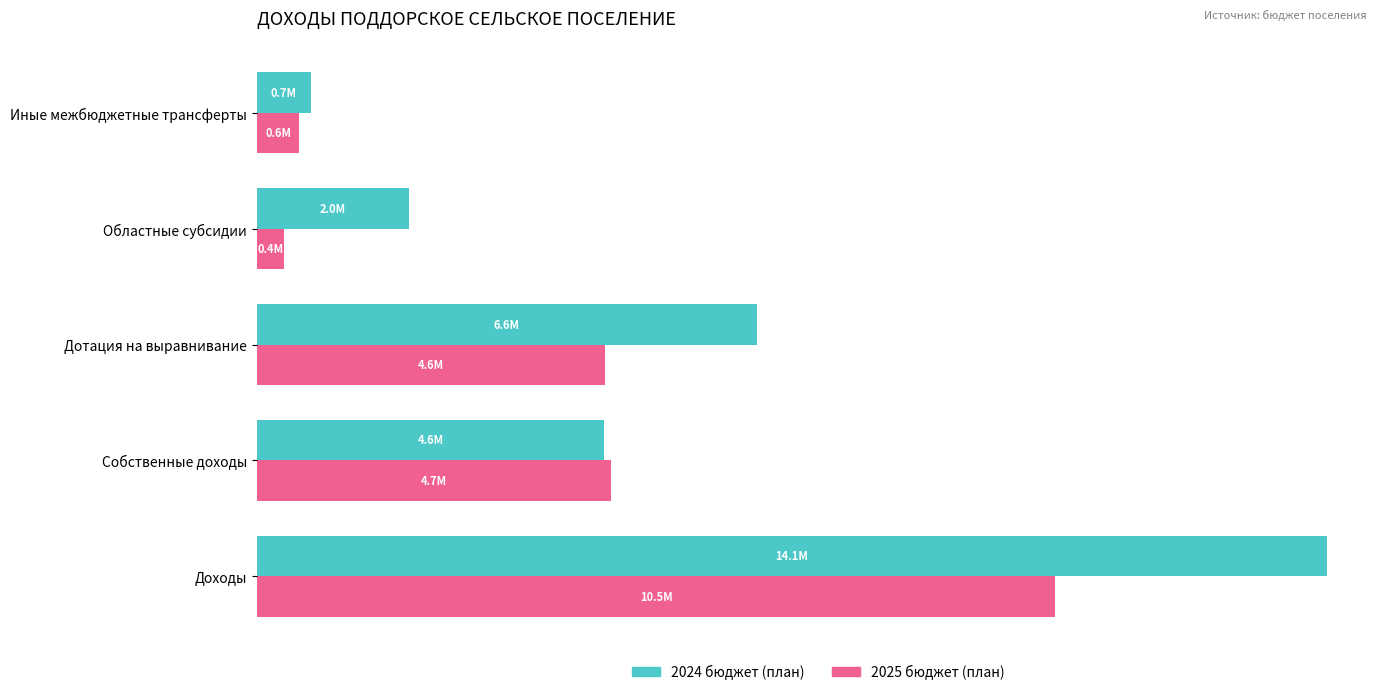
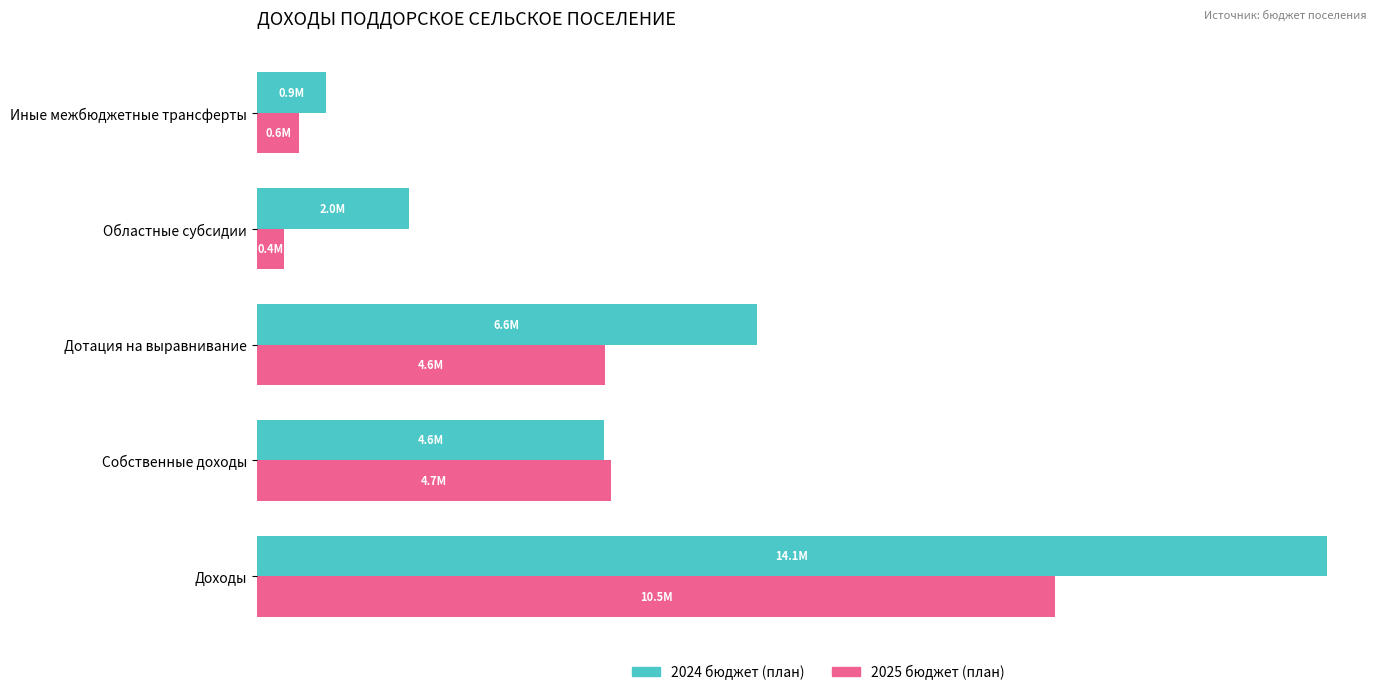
2024 бюджет (план), Иные межбюджетные трансферты: 0.7M -> 0.9M
